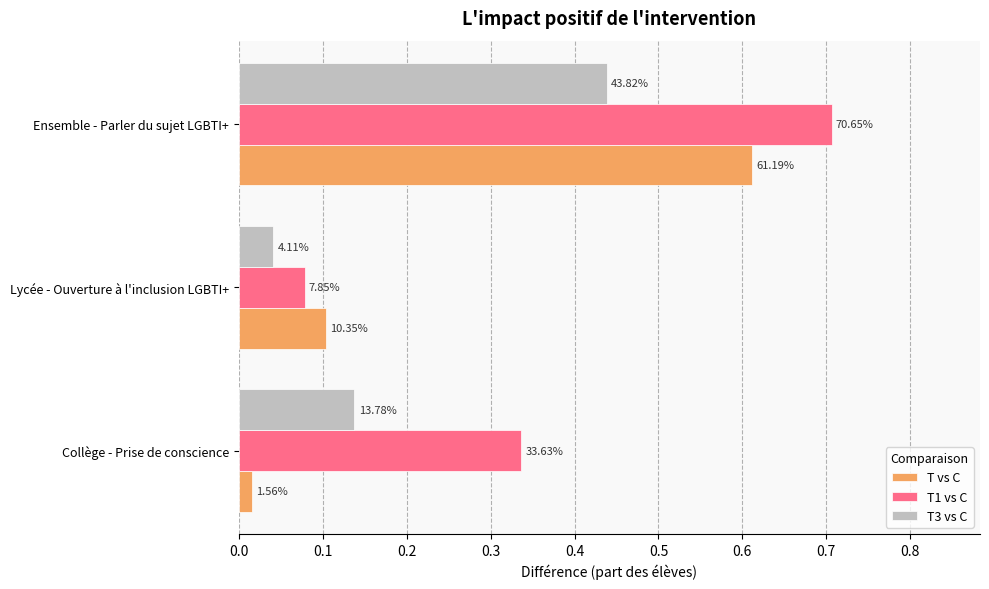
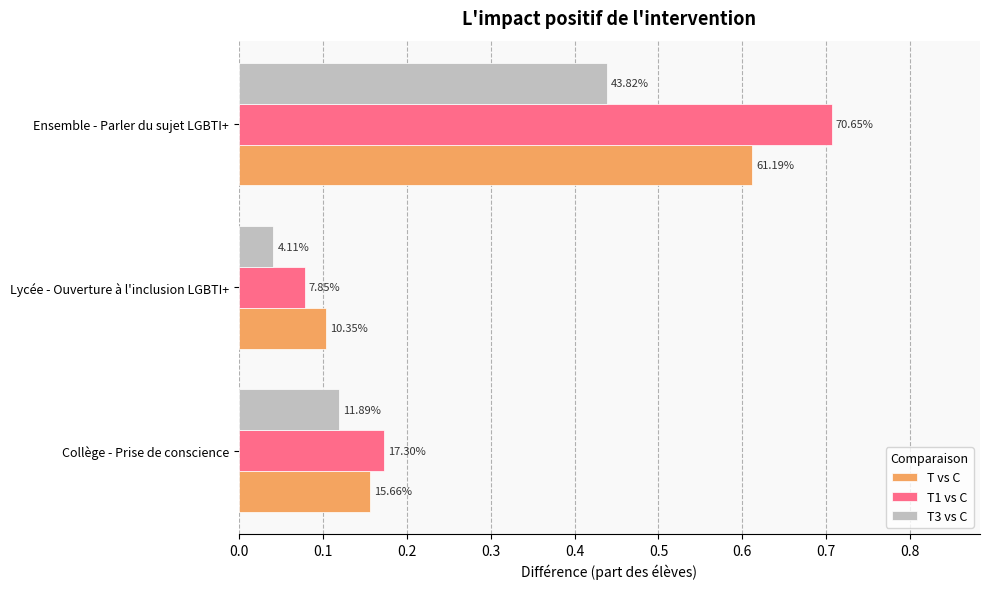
T3 vs C, Collège - Prise de conscience: 13.78% -> 11.89%
T1 vs C, Collège - Prise de conscience: 33.63% -> 17.30%
T vs C, Collège - Prise de conscience: 1.56% -> 15.66%
